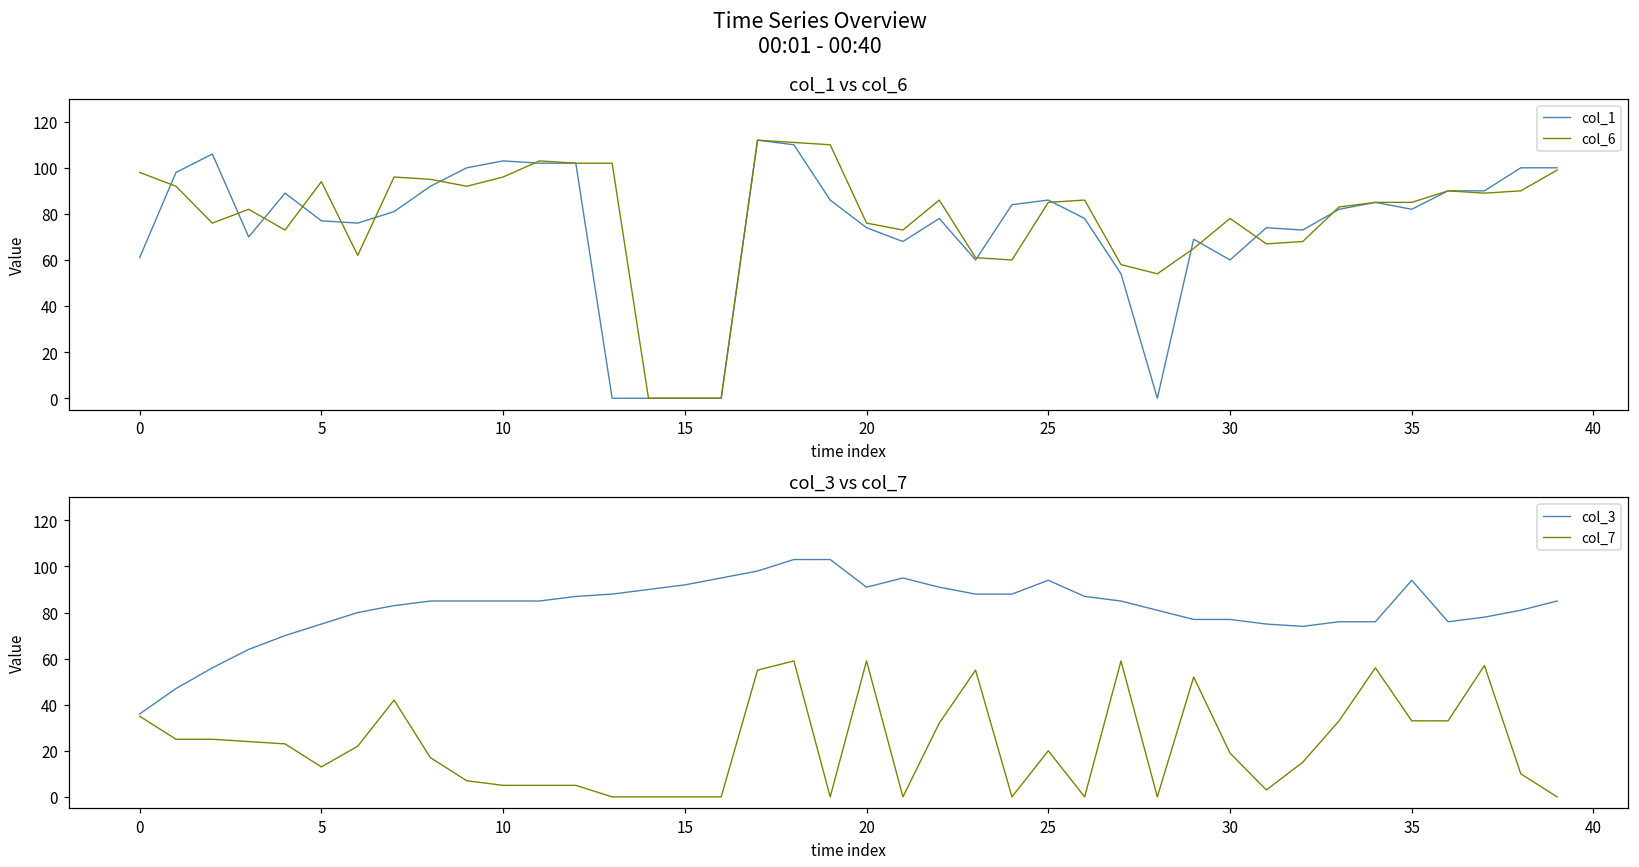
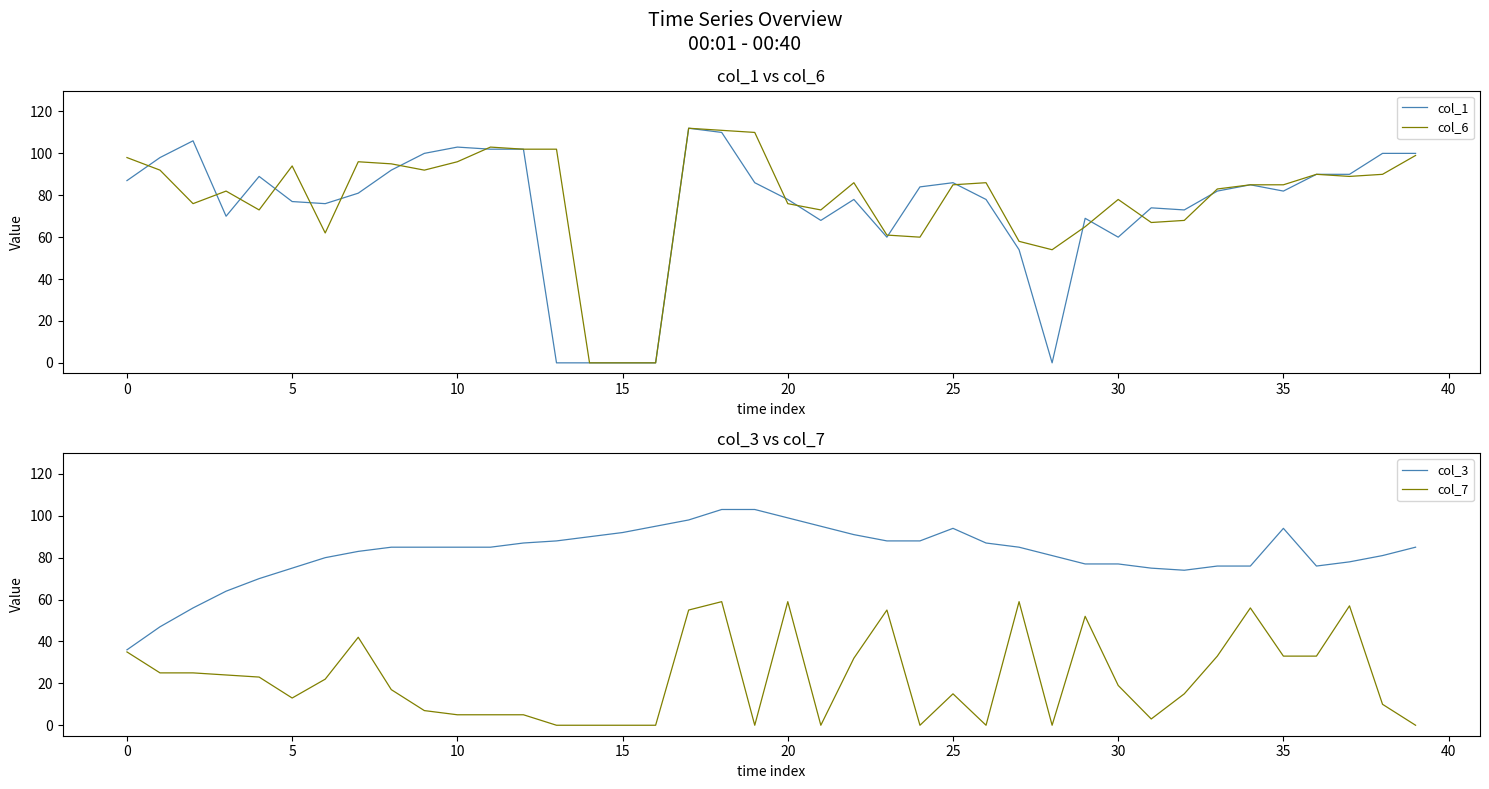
col_1 vs col_6, col_1, 0: 61 -> 87
col_1 vs col_6, col_1, 20: 74 -> 78
col_3 vs col_7, col_3, 20: 91 -> 99
col_3 vs col_7, col_7, 25: 20 -> 15
